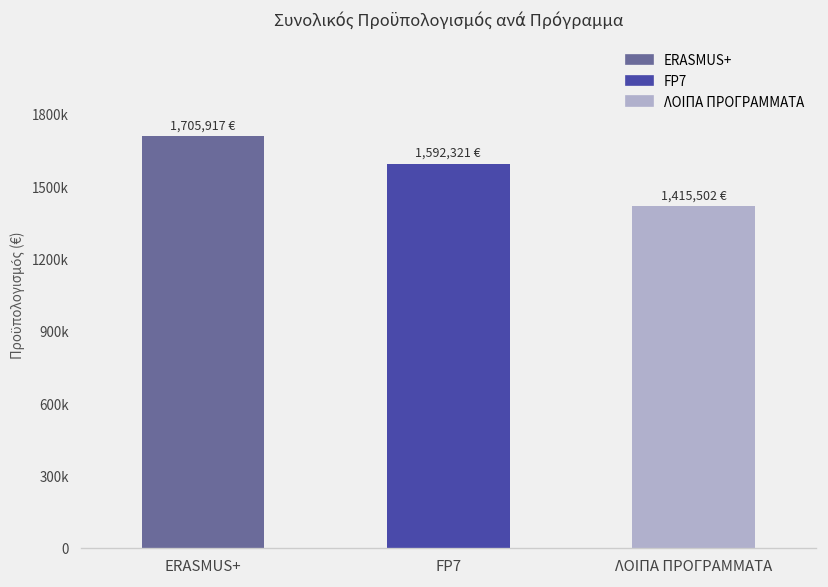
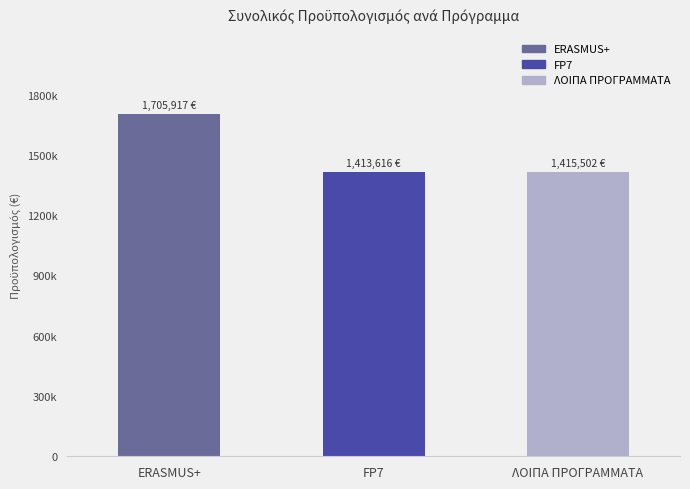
FP7: 1,592,321 -> 1,413,616
